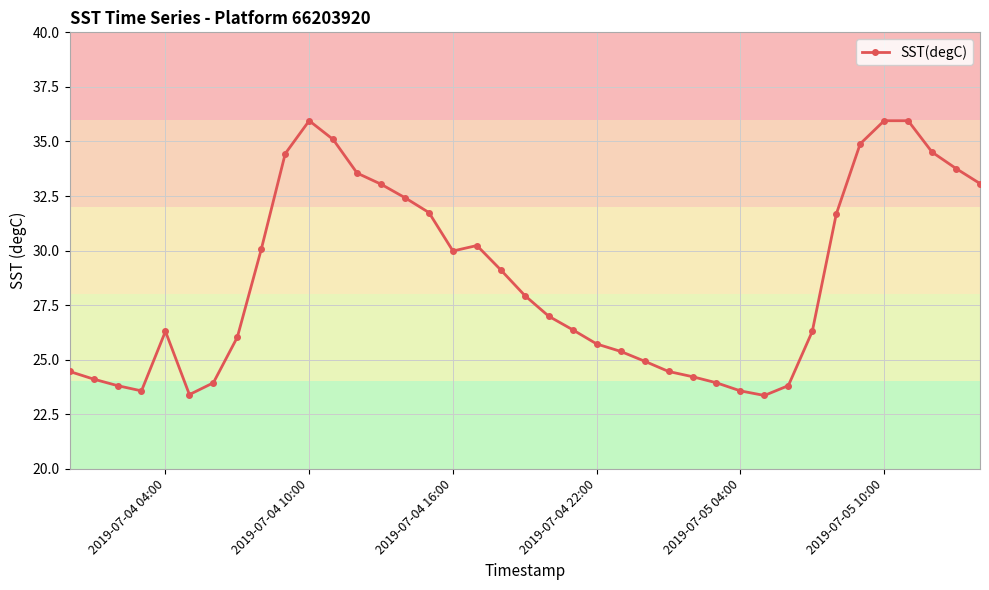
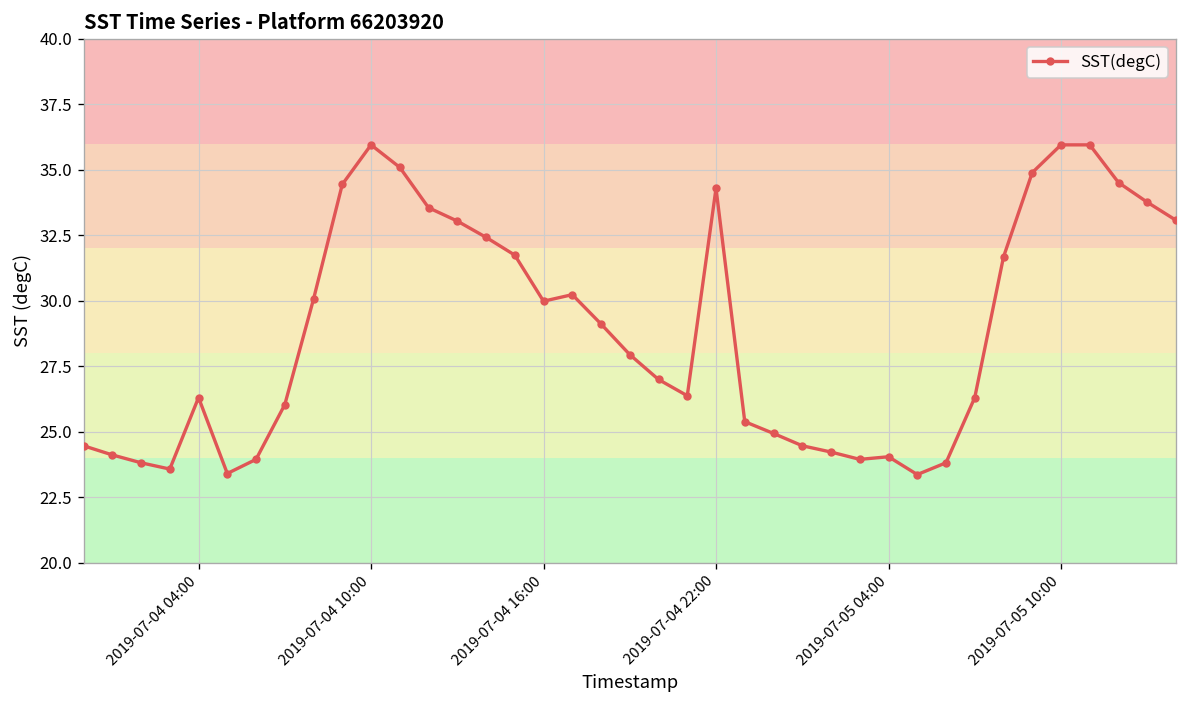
2019-07-04 22:00: 25.7 -> 34.3
2019-07-05 04:00: 23.6 -> 24.0
